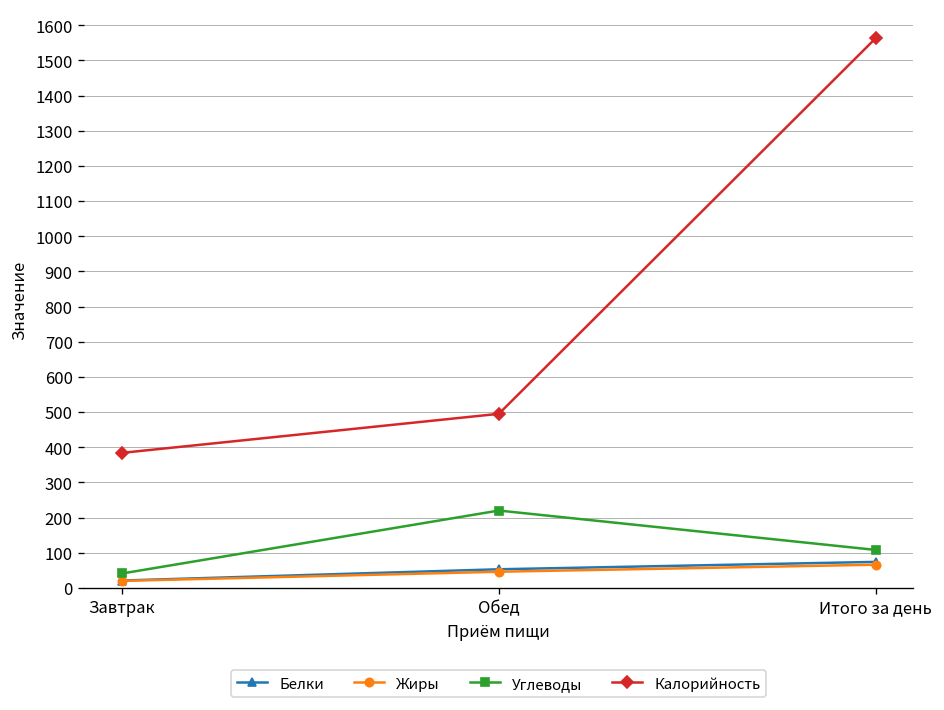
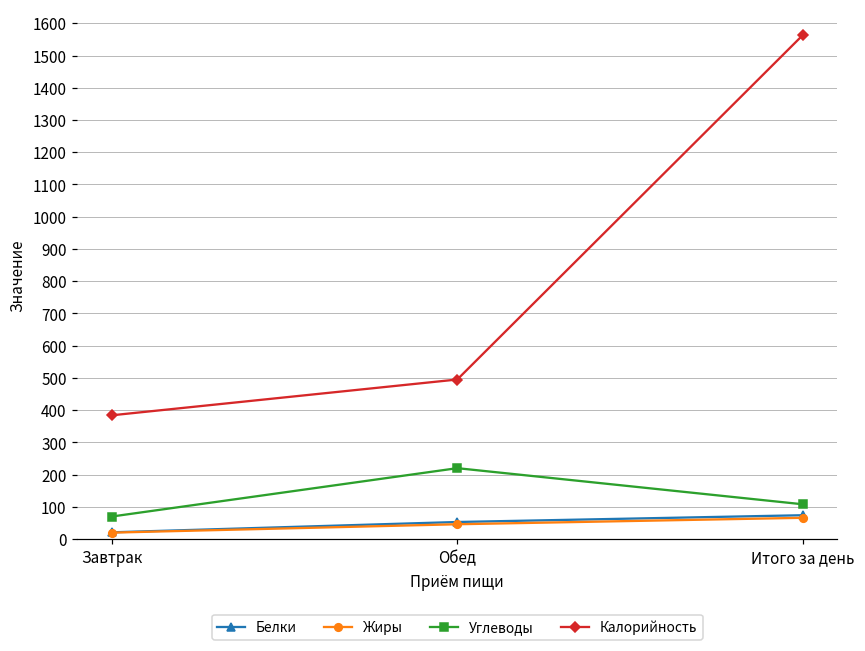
Углеводы, Завтрак: 40 -> 70
